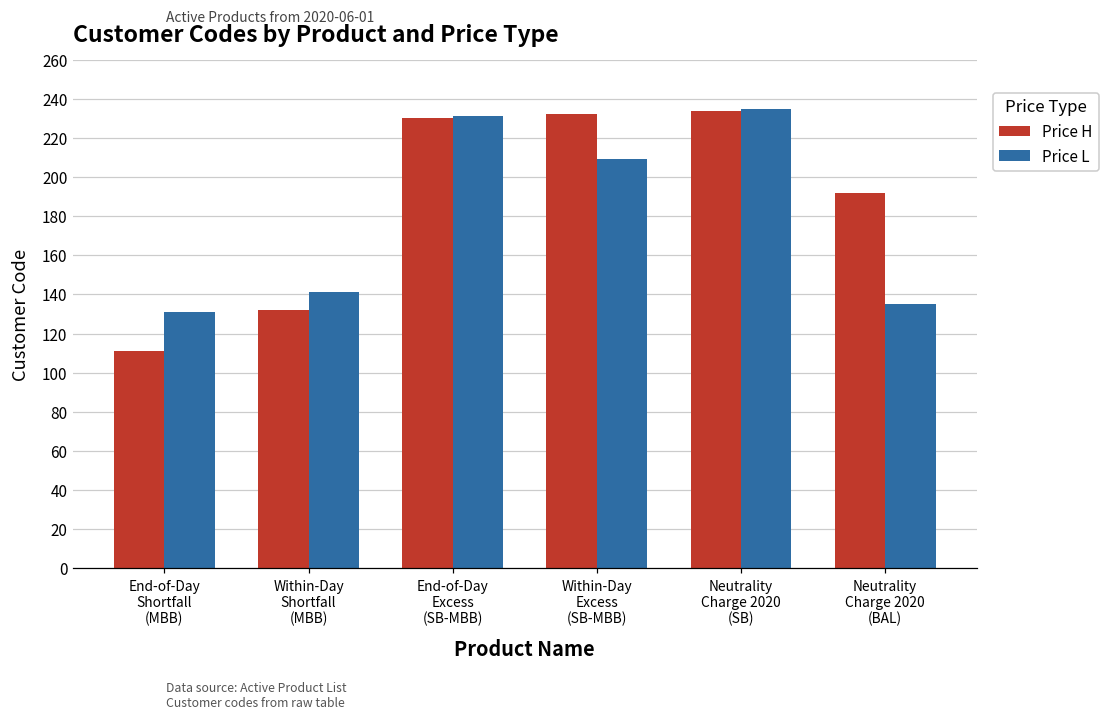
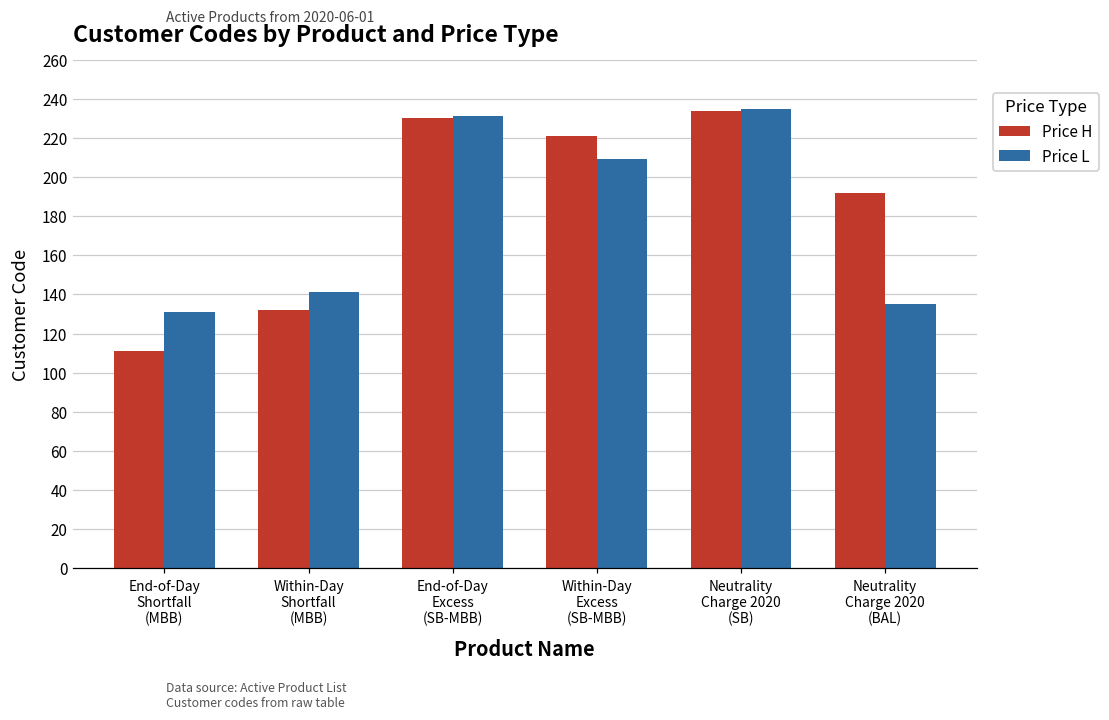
Price H, Within-Day Excess (SB-MBB): 232 -> 221
